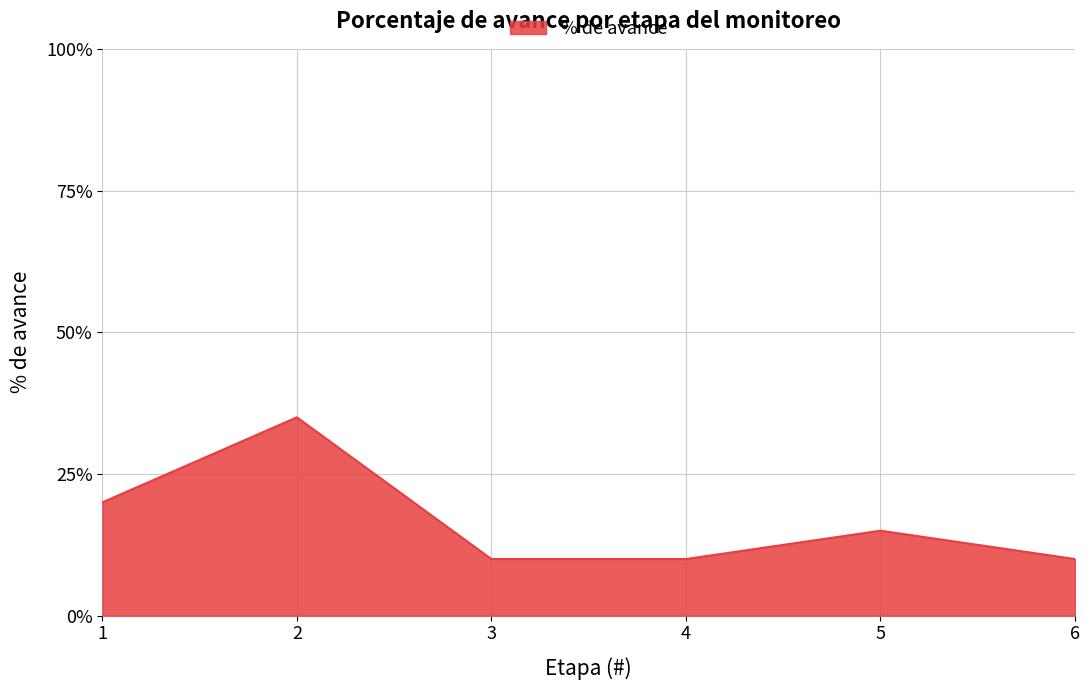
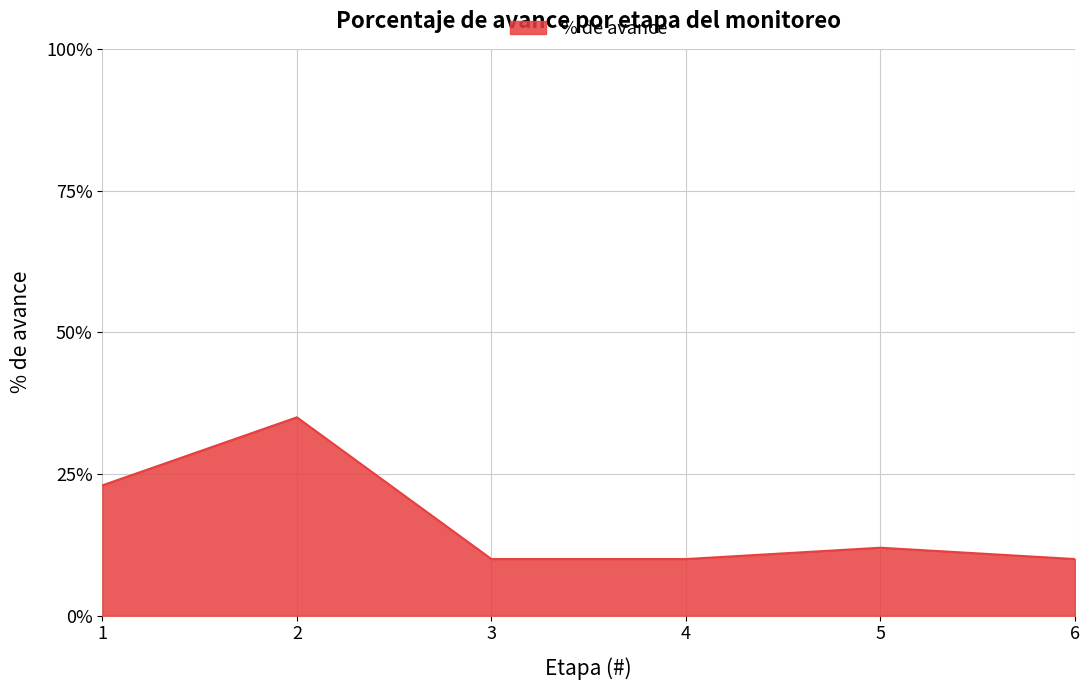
1: 20% -> 23%
5: 15% -> 12%
